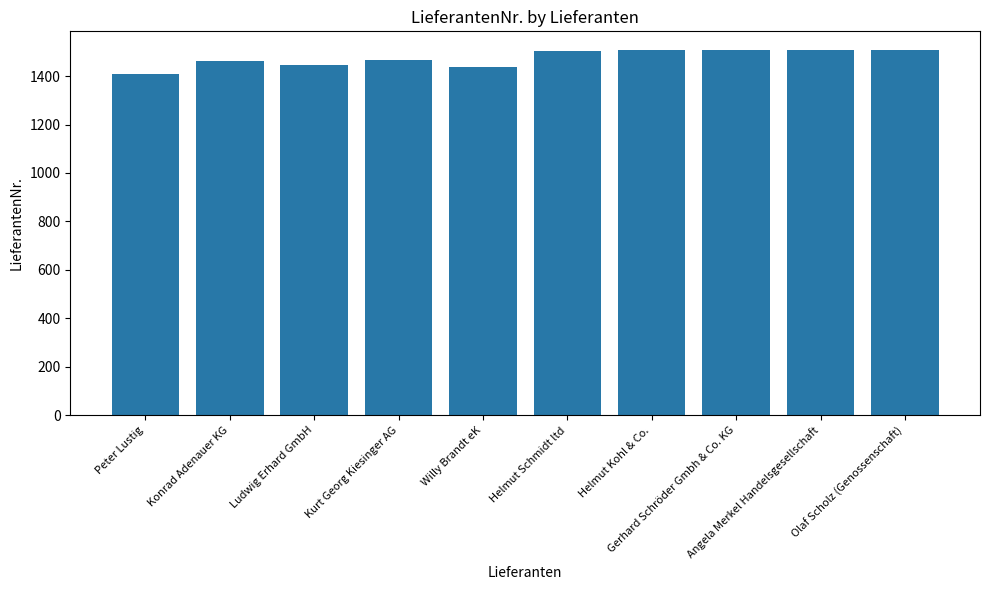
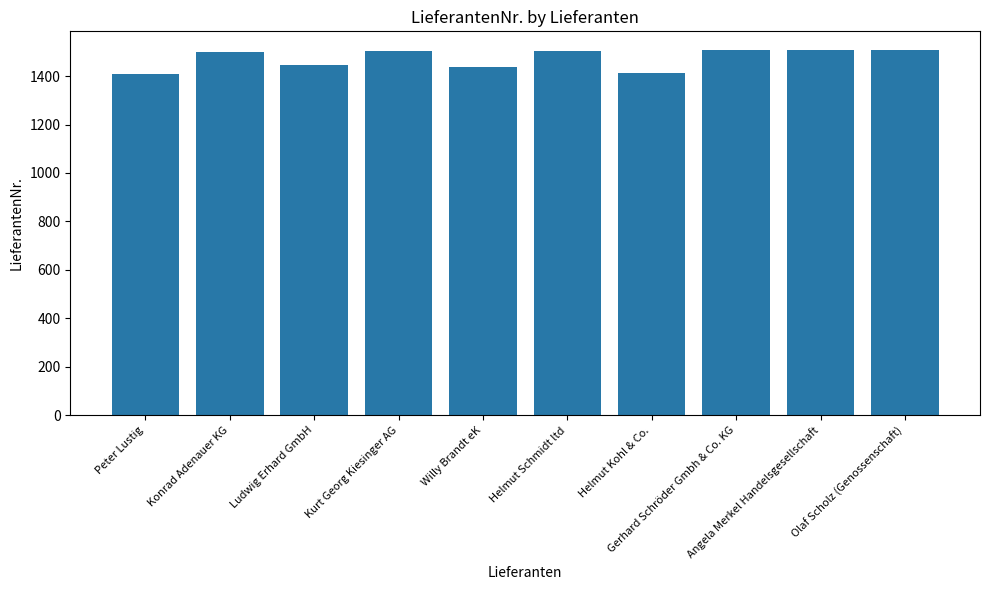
Konrad Adenauer KG: 1460 -> 1500
Kurt Georg Kiesinger AG: 1470 -> 1500
Helmut Kohl & Co.: 1510 -> 1410
